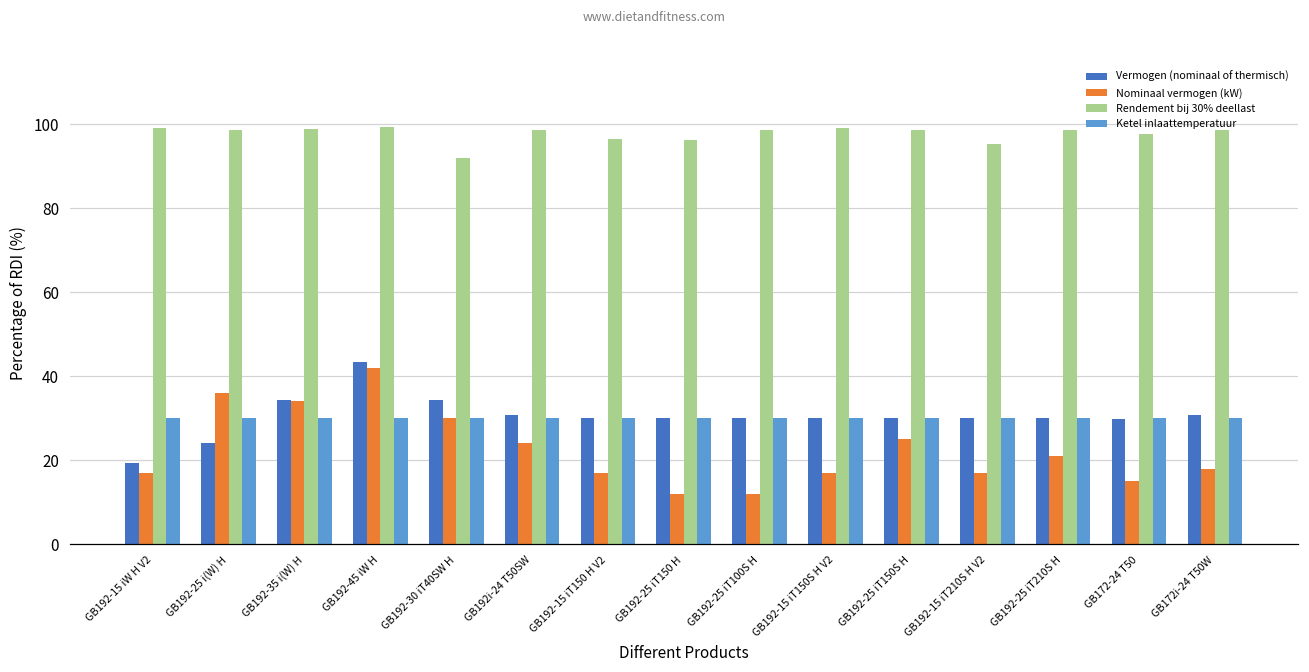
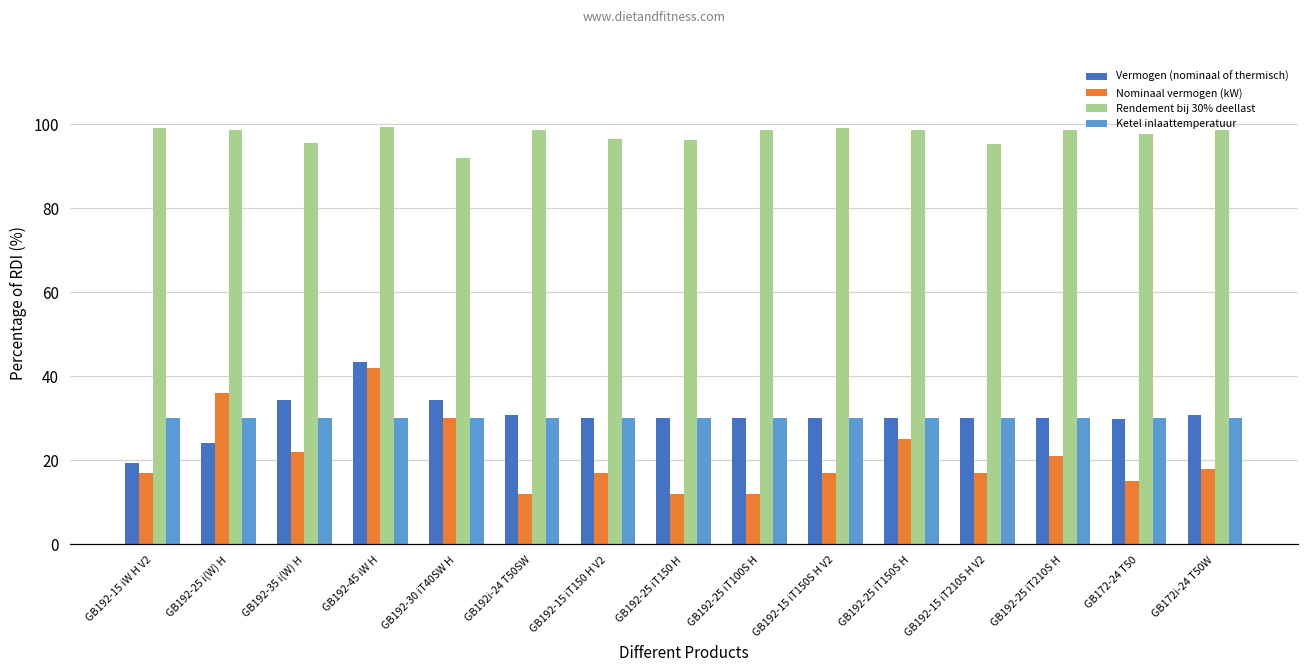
Nominaal vermogen (kW), GB192-35 i(W) H: 34 -> 22
Rendement bij 30% deellast, GB192-35 i(W) H: 99 -> 96
Nominaal vermogen (kW), GB192i-24 T50SW: 24 -> 12
